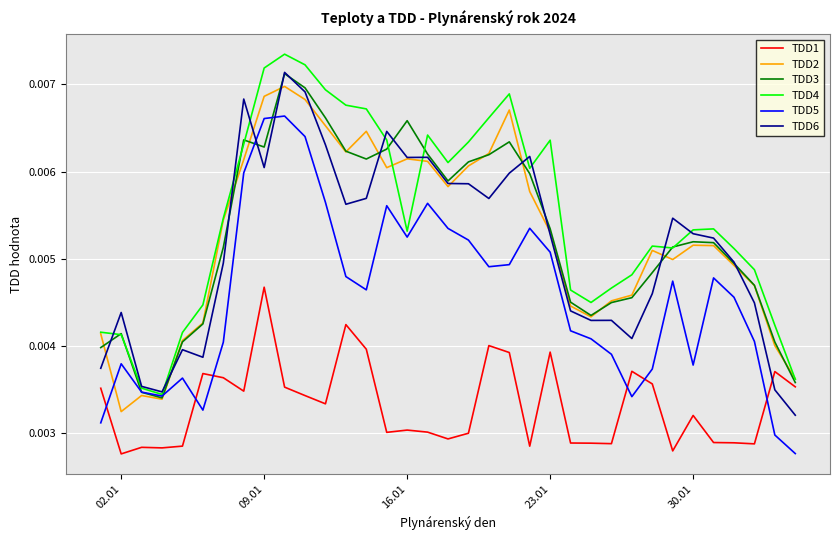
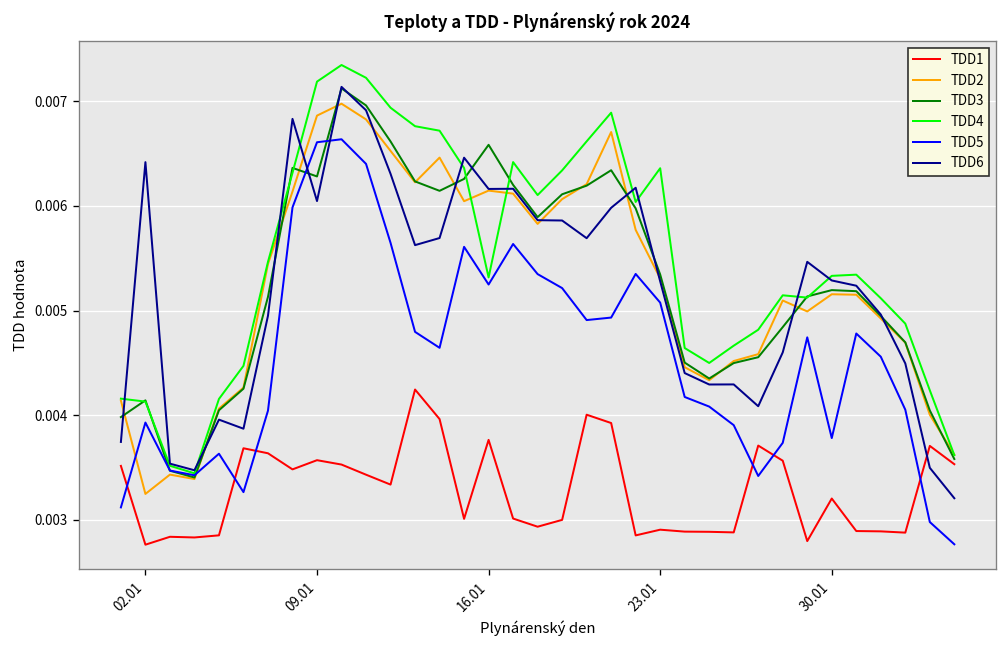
TDD5, 02.01: 0.0038 -> 0.0039
TDD6, 02.01: 0.0044 -> 0.0064
TDD1, 09.01: 0.0047 -> 0.0036
TDD1, 16.01: 0.0030 -> 0.0038
TDD1, 23.01: 0.0039 -> 0.0029
